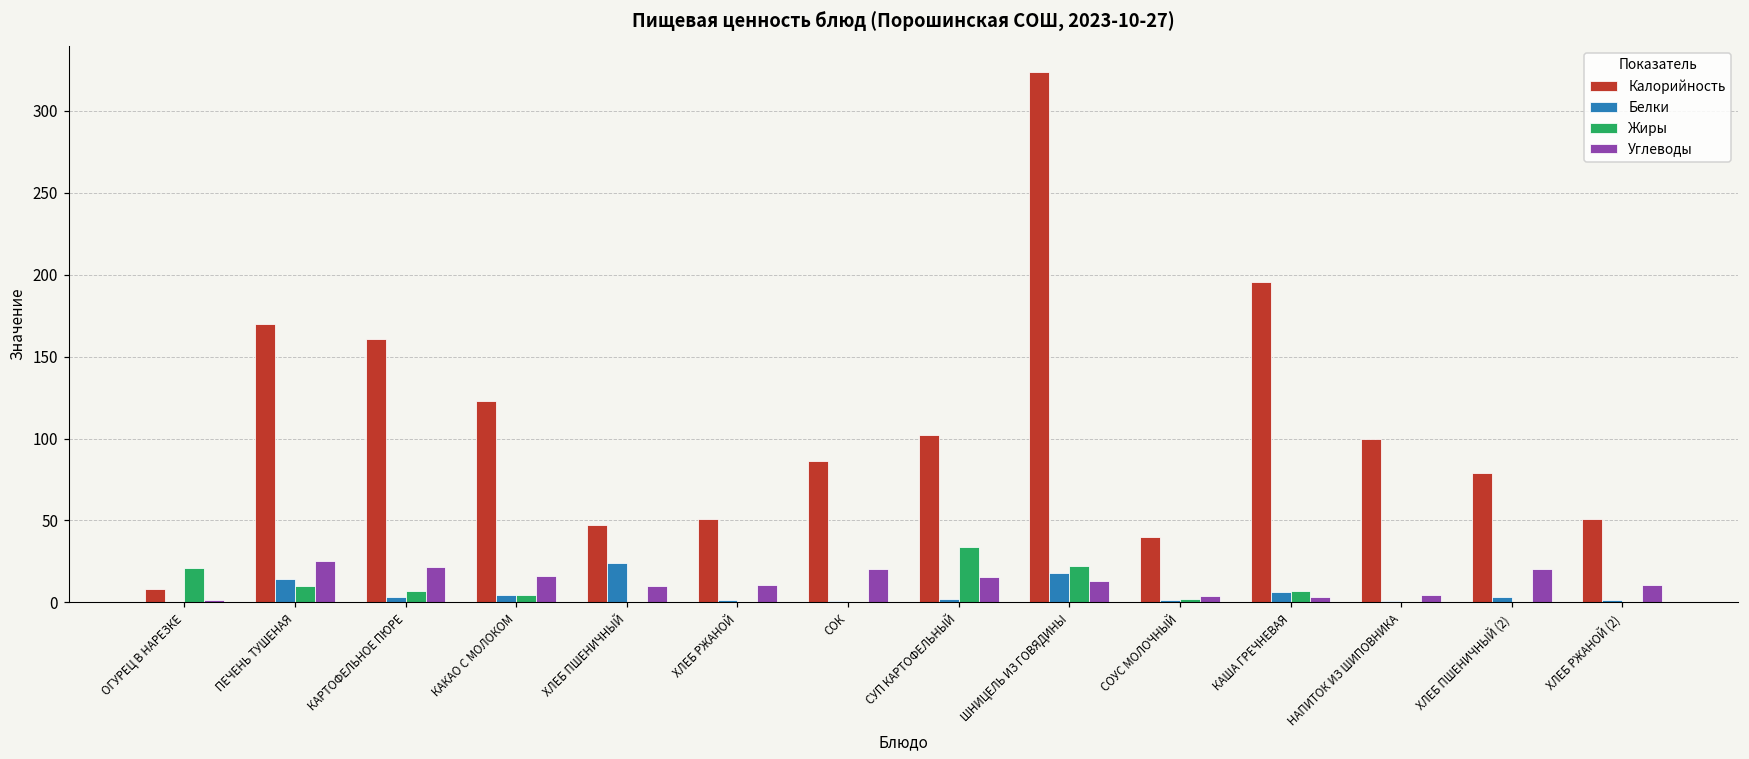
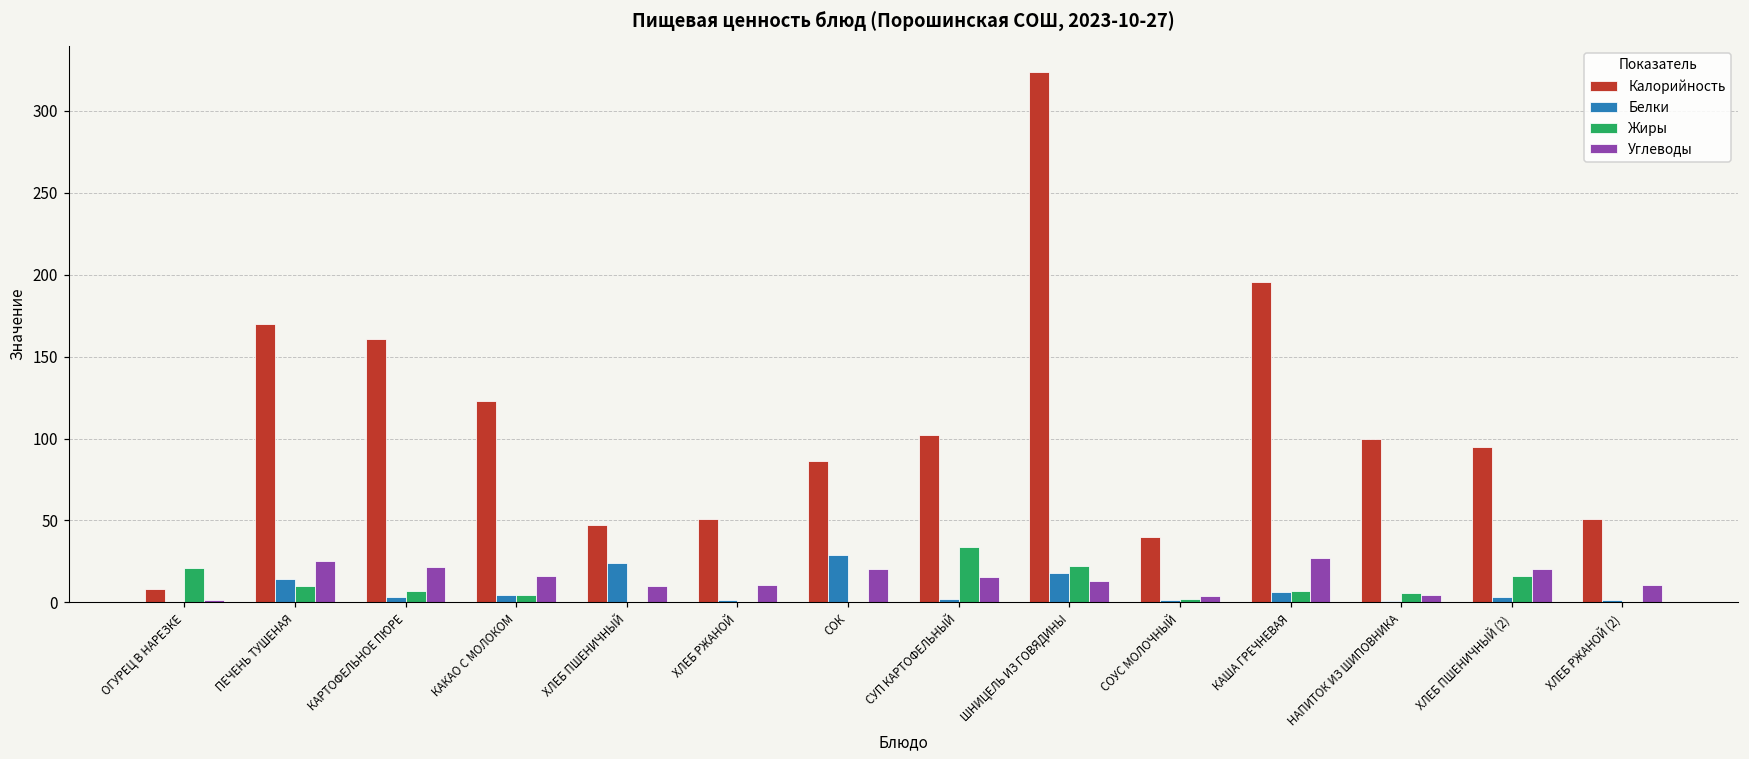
Белки, СОК: 1 -> 29
Углеводы, КАША ГРЕЧНЕВАЯ: 4 -> 27
Жиры, НАПИТОК ИЗ ШИПОВНИКА: 0 -> 6
Калорийность, ХЛЕБ ПШЕНИЧНЫЙ (2): 79 -> 95
Жиры, ХЛЕБ ПШЕНИЧНЫЙ (2): 0 -> 16
